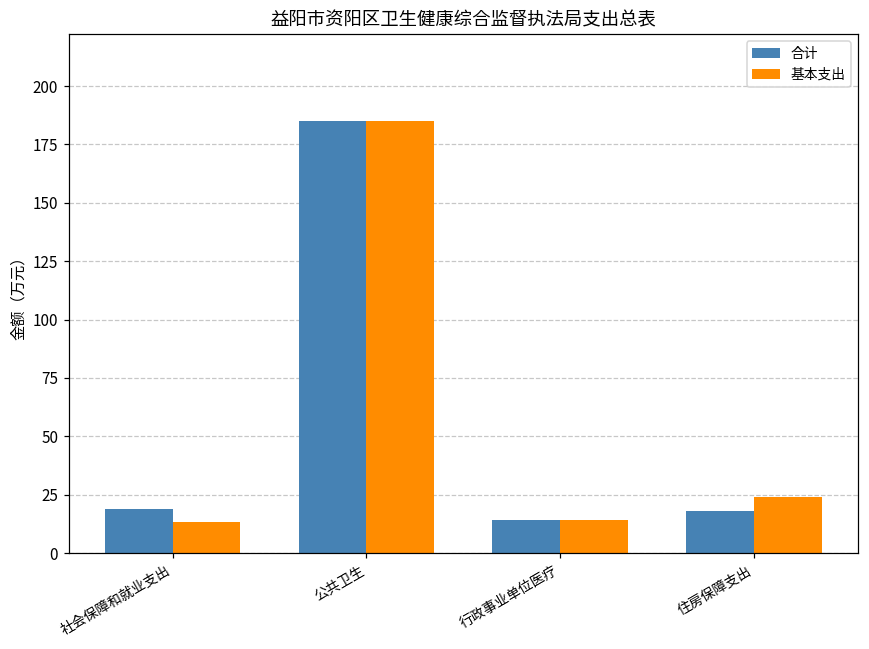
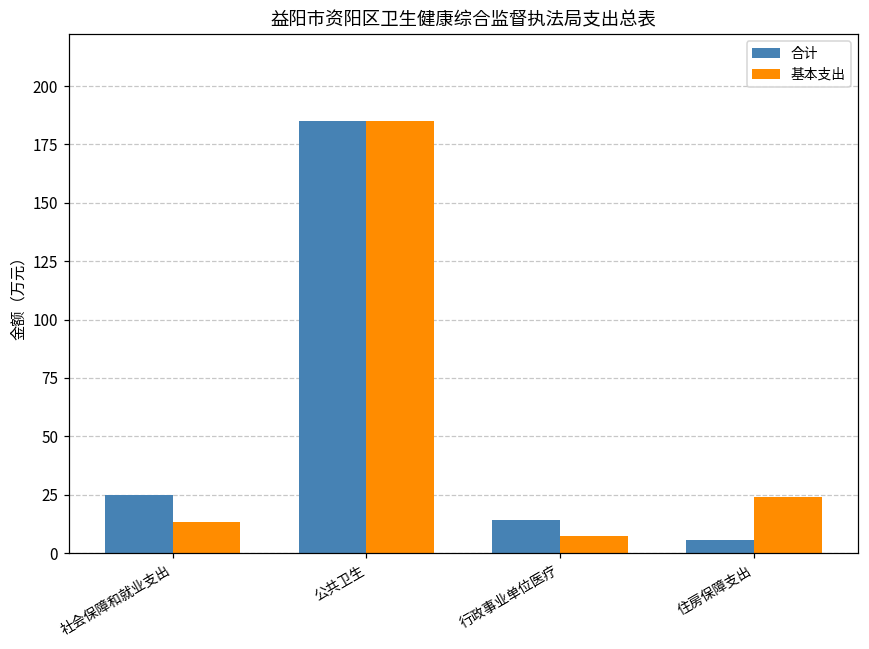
合计, 社会保障和就业支出: 19 -> 25
基本支出, 行政事业单位医疗: 14 -> 7
合计, 住房保障支出: 18 -> 5
